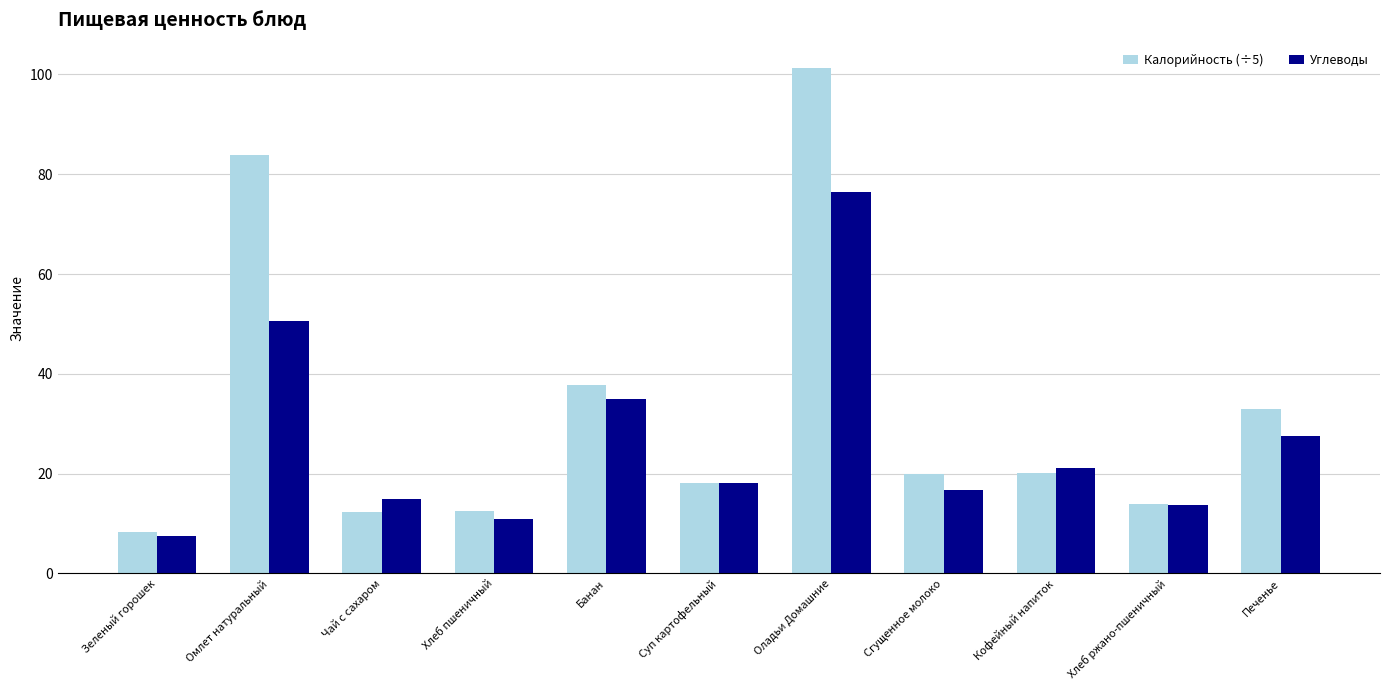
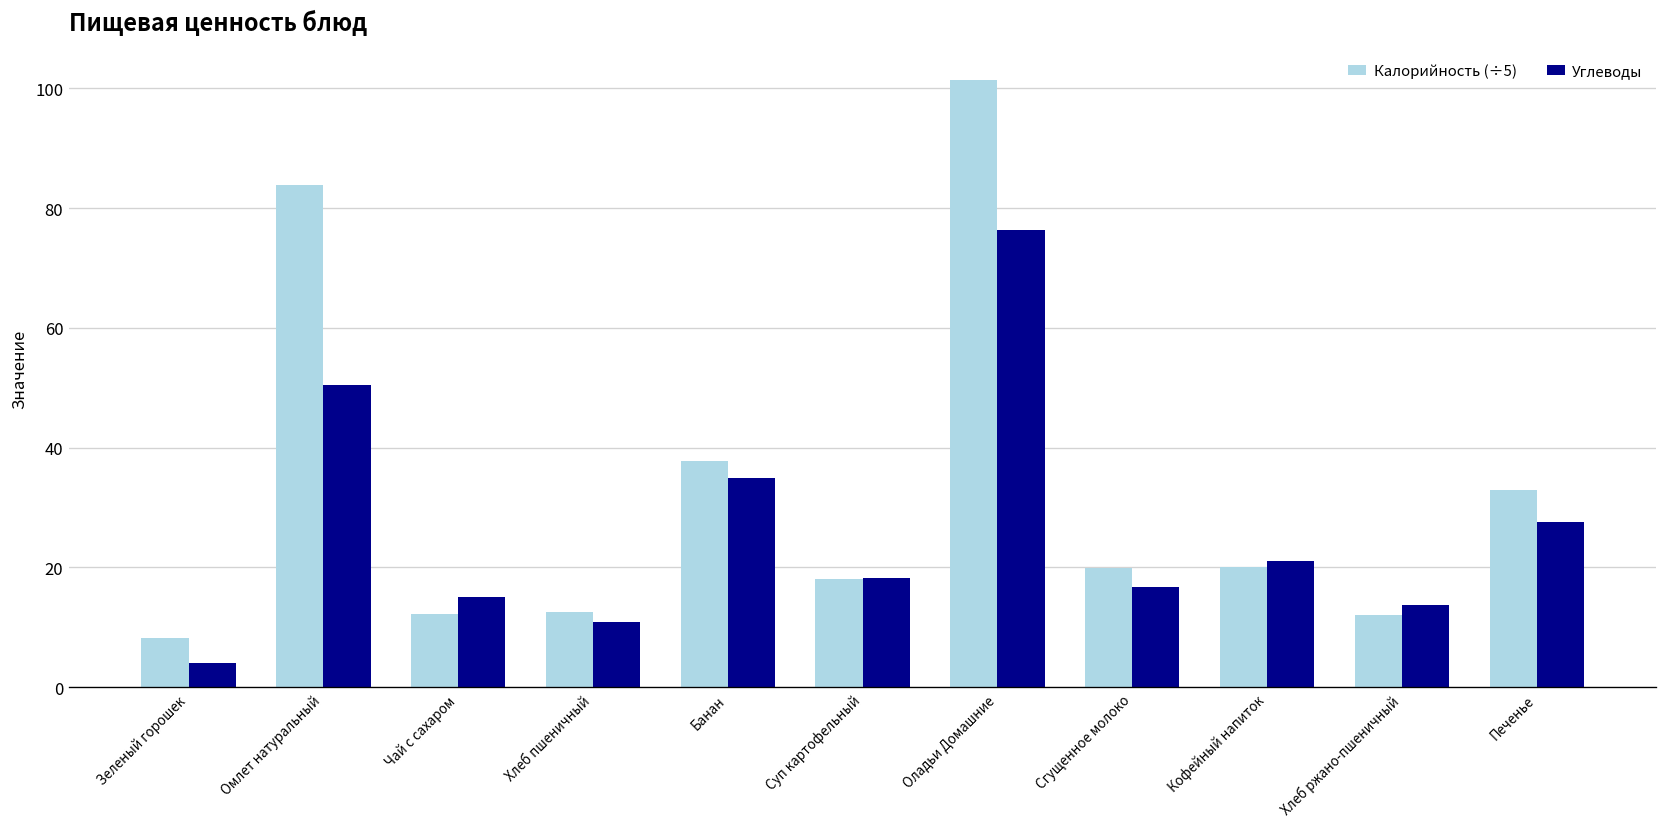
Углеводы, Зеленый горошек: 8 -> 4
Калорийность (÷5), Хлеб ржано-пшеничный: 14 -> 12
